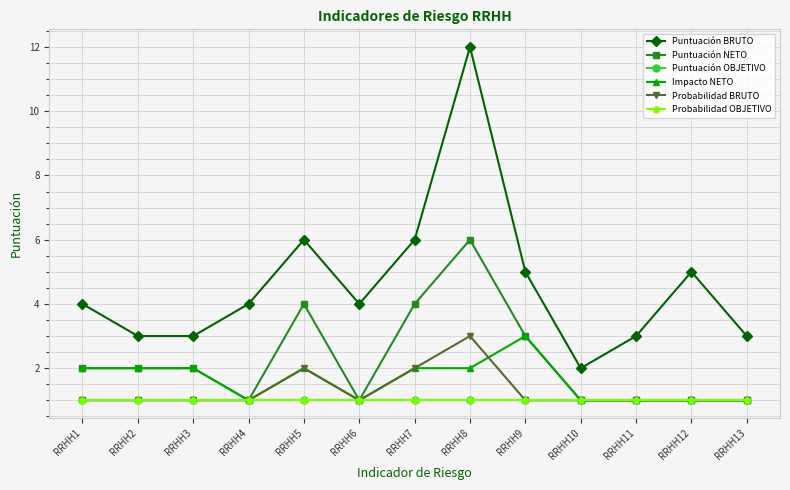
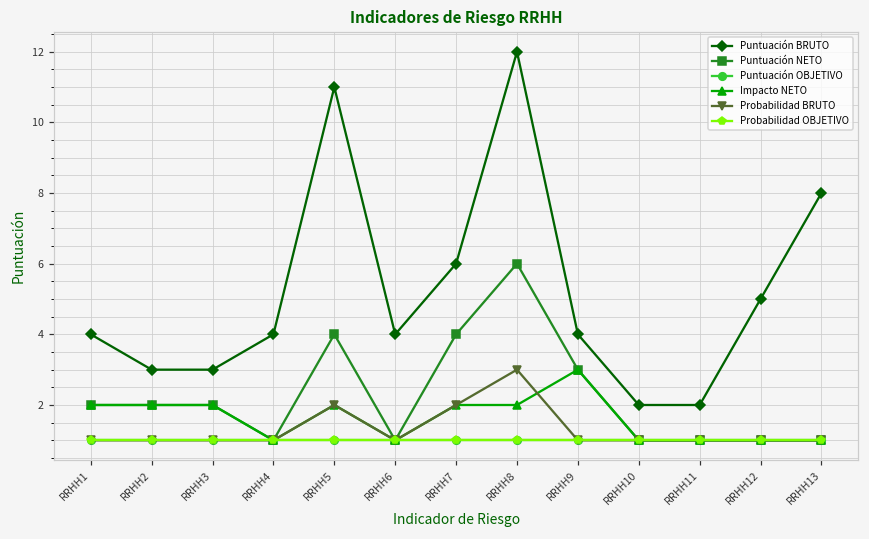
Puntuación BRUTO, RRHH5: 6 -> 11
Puntuación BRUTO, RRHH9: 5 -> 4
Puntuación BRUTO, RRHH11: 3 -> 2
Puntuación BRUTO, RRHH13: 3 -> 8
